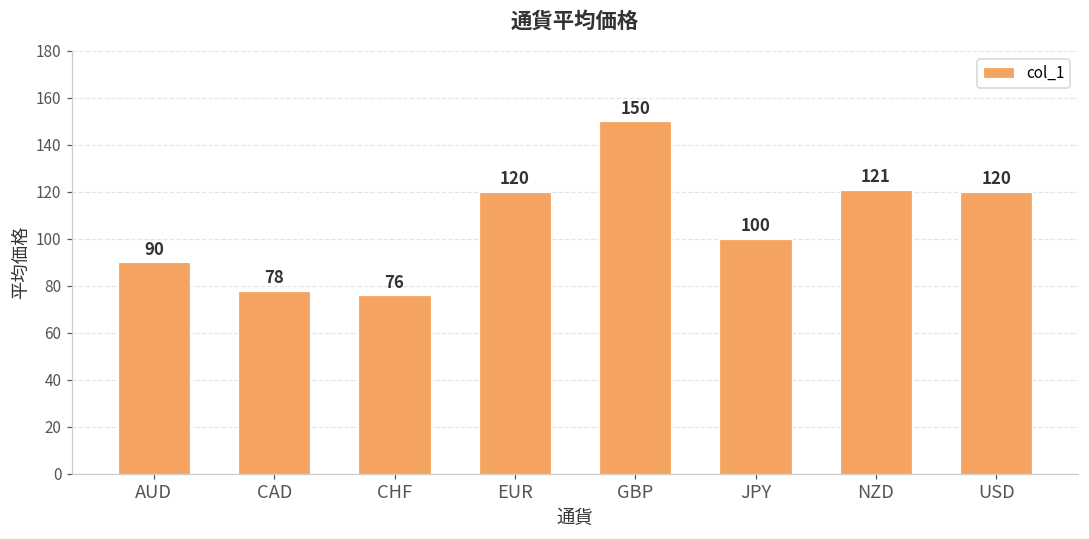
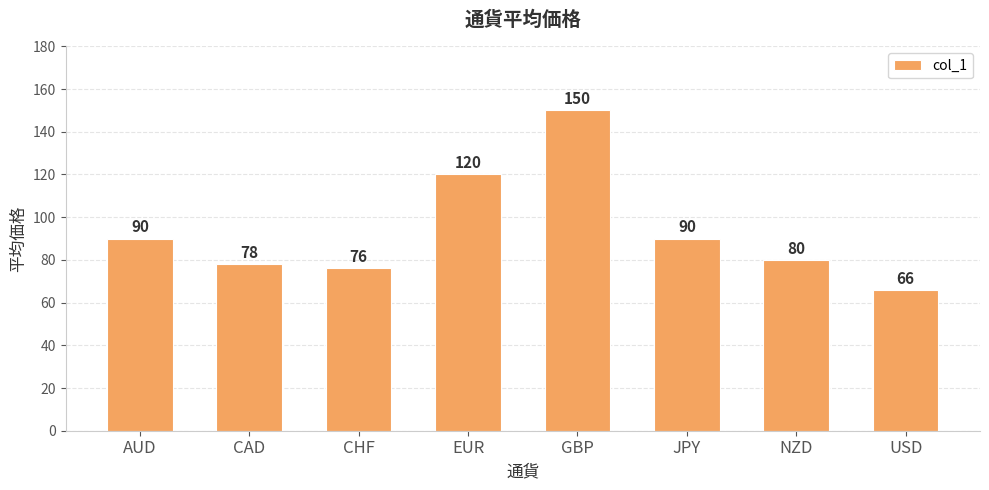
JPY: 100 -> 90
NZD: 121 -> 80
USD: 120 -> 66
